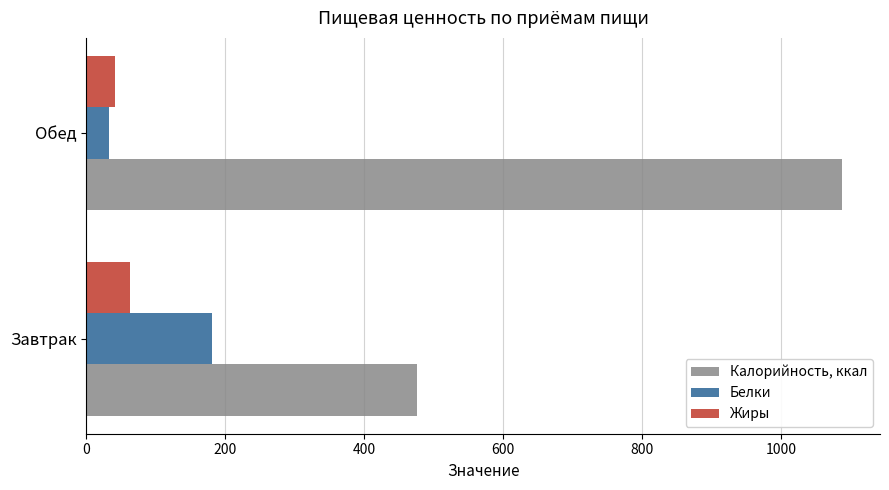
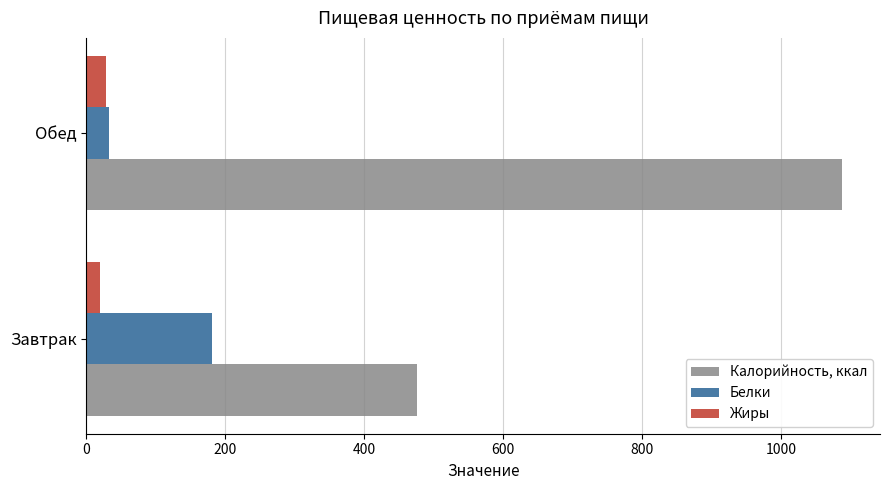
Жиры, Обед: 40 -> 30
Жиры, Завтрак: 60 -> 20
